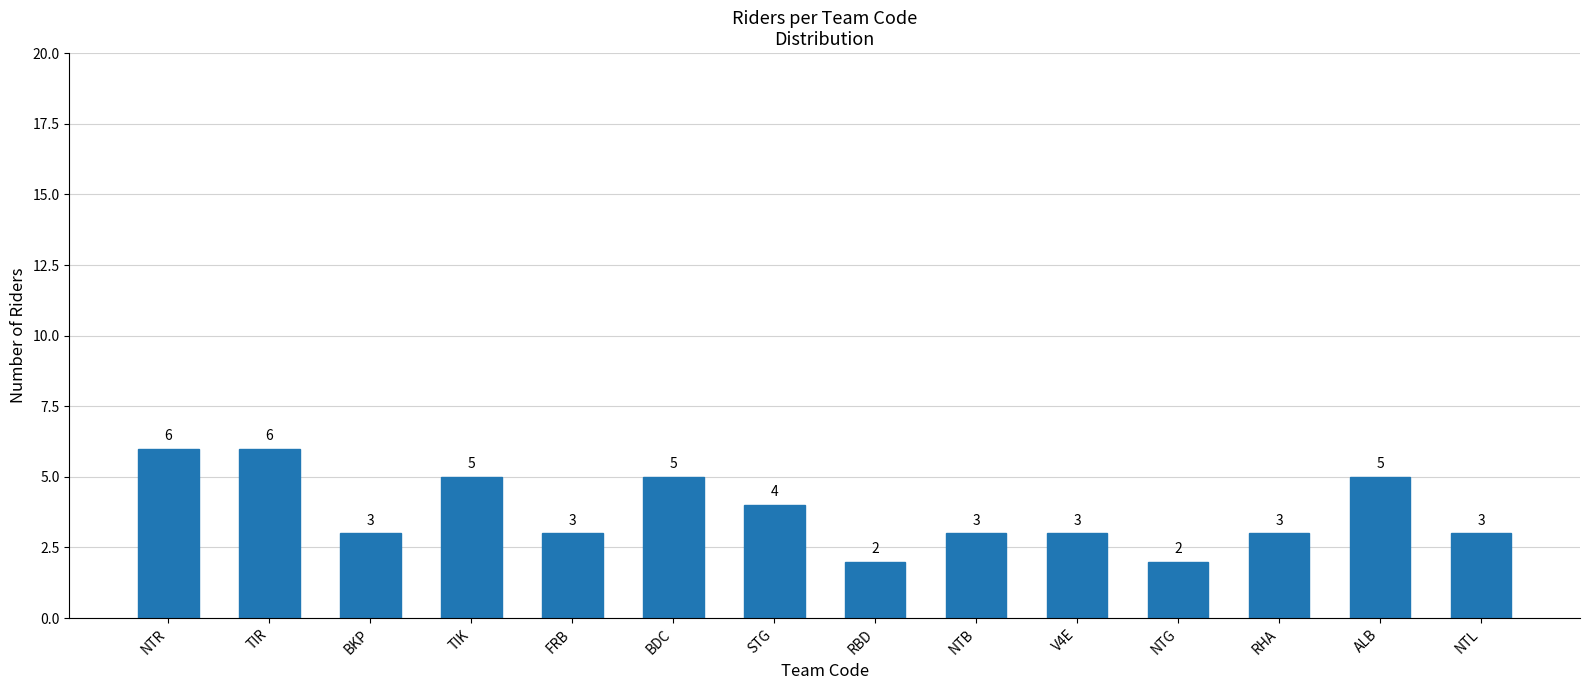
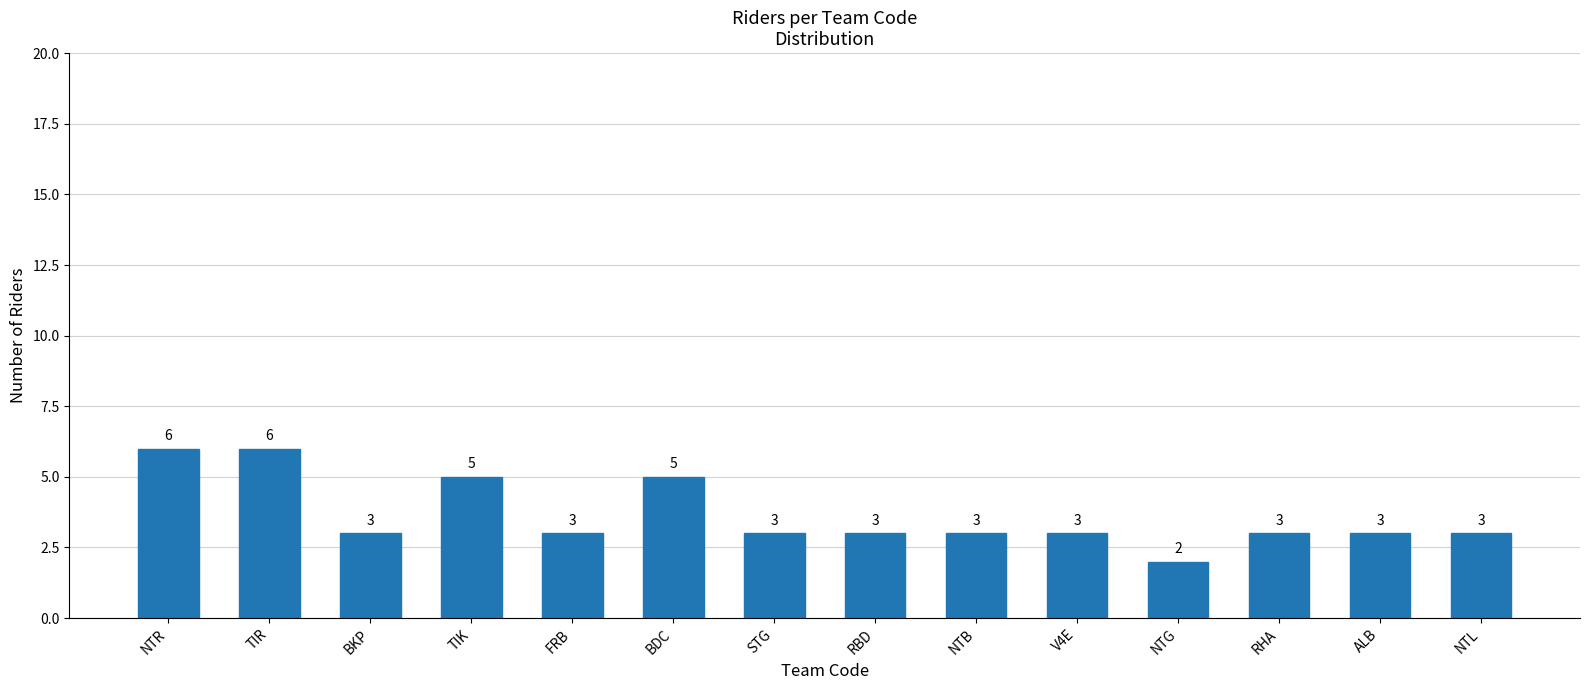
STG: 4 -> 3
RBD: 2 -> 3
ALB: 5 -> 3
